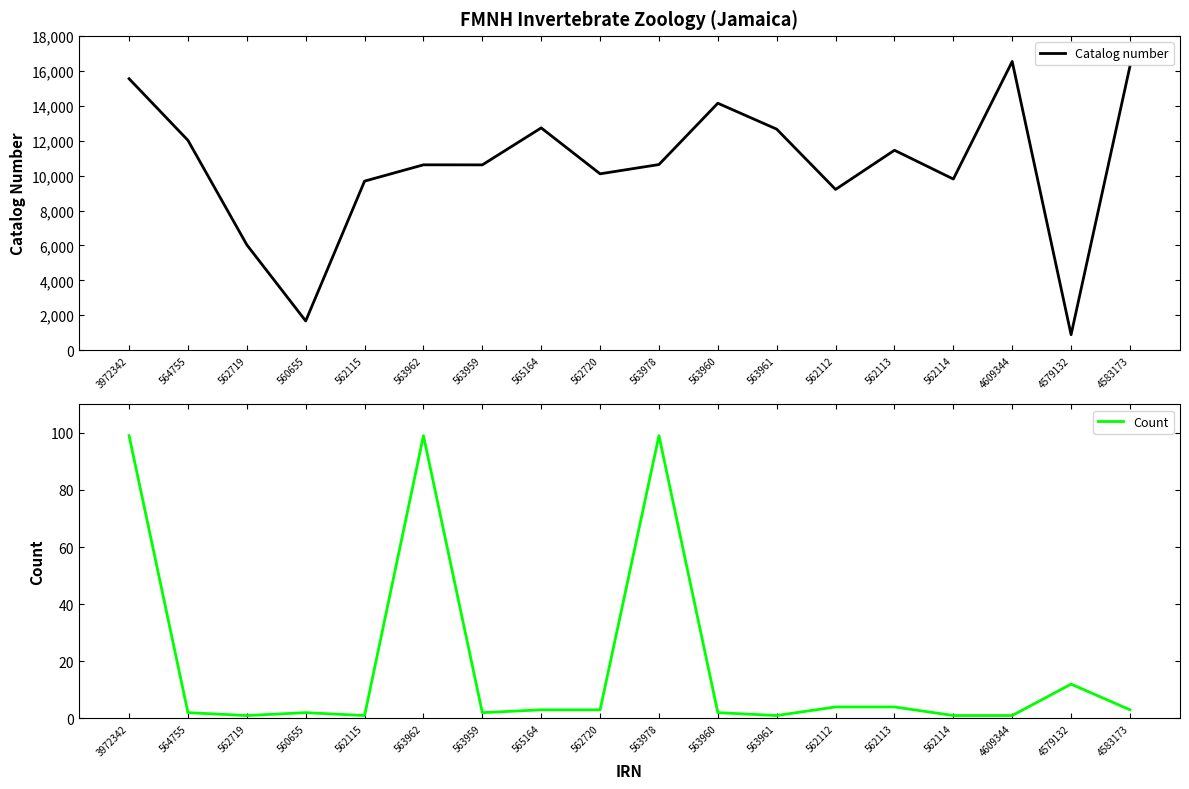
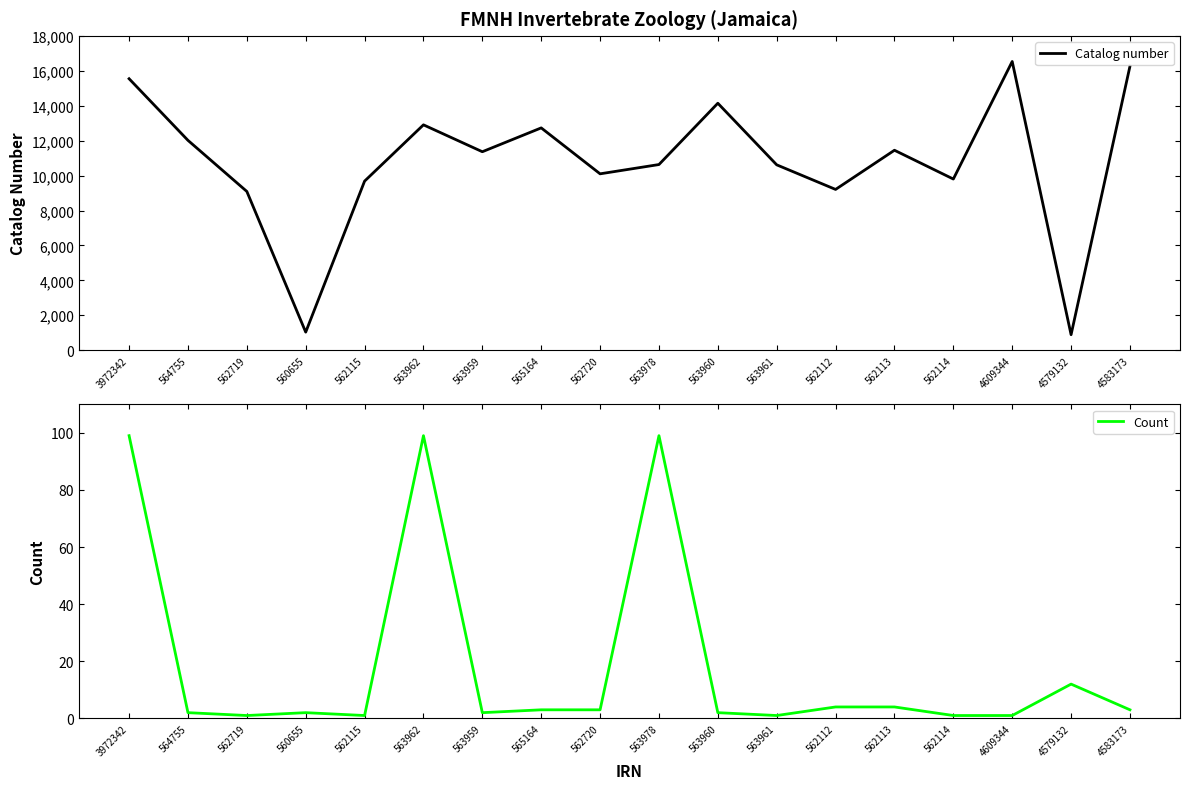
FMNH Invertebrate Zoology (Jamaica), 562719: 6,000 -> 9,100
FMNH Invertebrate Zoology (Jamaica), 560655: 1,700 -> 1,000
FMNH Invertebrate Zoology (Jamaica), 563962: 10,600 -> 12,900
FMNH Invertebrate Zoology (Jamaica), 563959: 10,600 -> 11,400
FMNH Invertebrate Zoology (Jamaica), 563961: 12,700 -> 10,600
